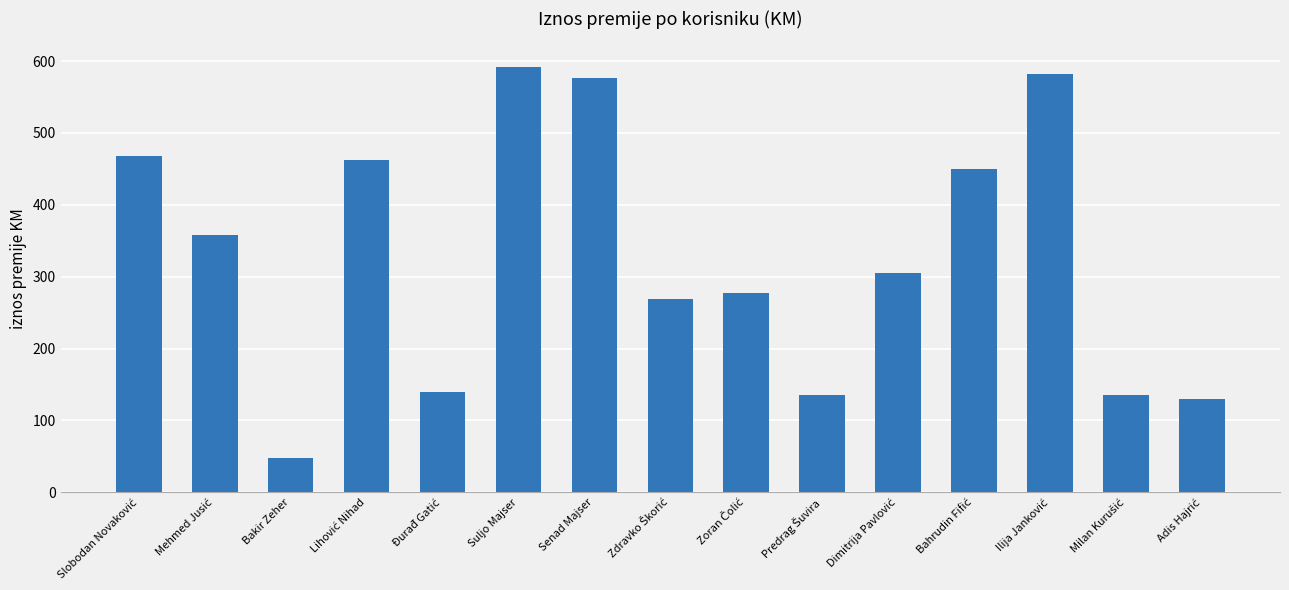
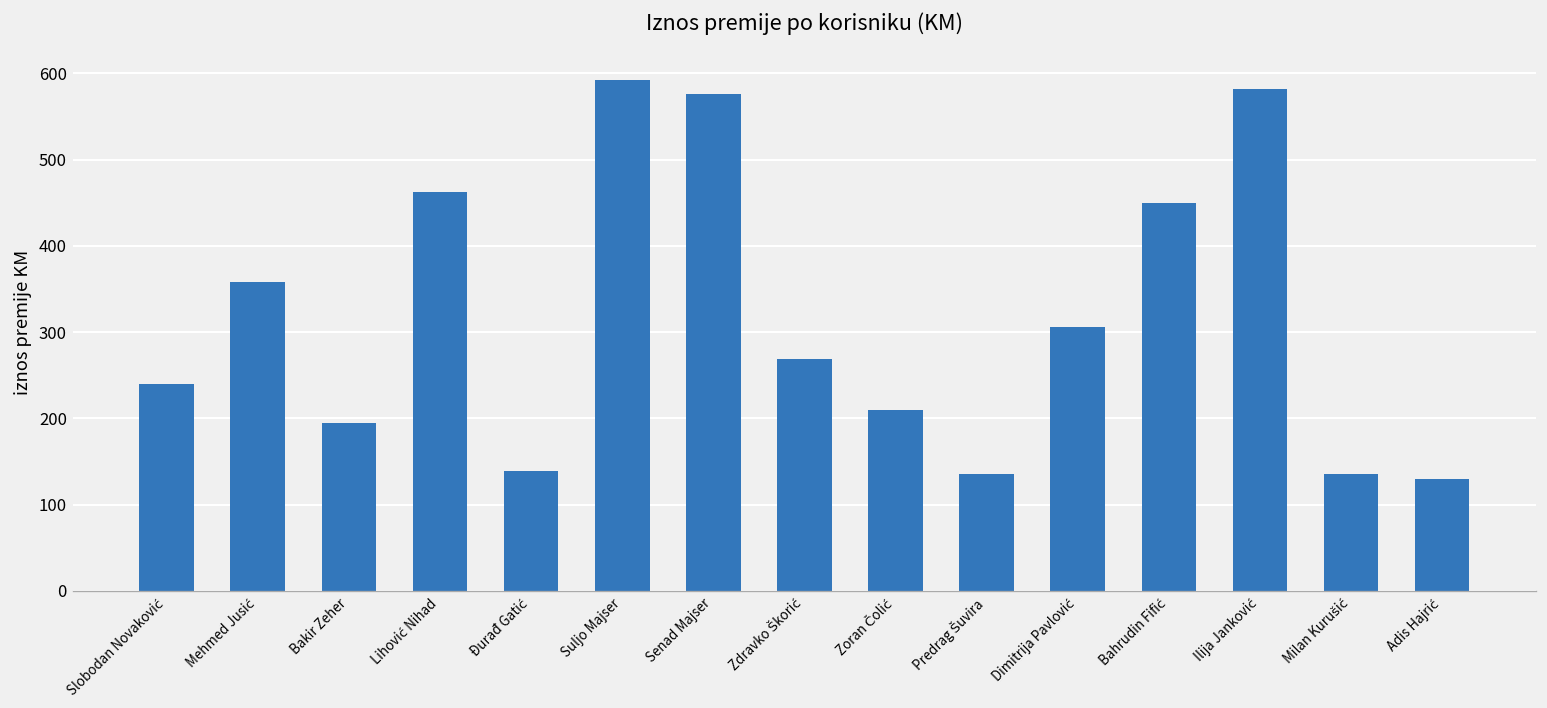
Slobodan Novaković: 470 -> 240
Bakir Zeher: 50 -> 200
Zoran Čolić: 280 -> 210
